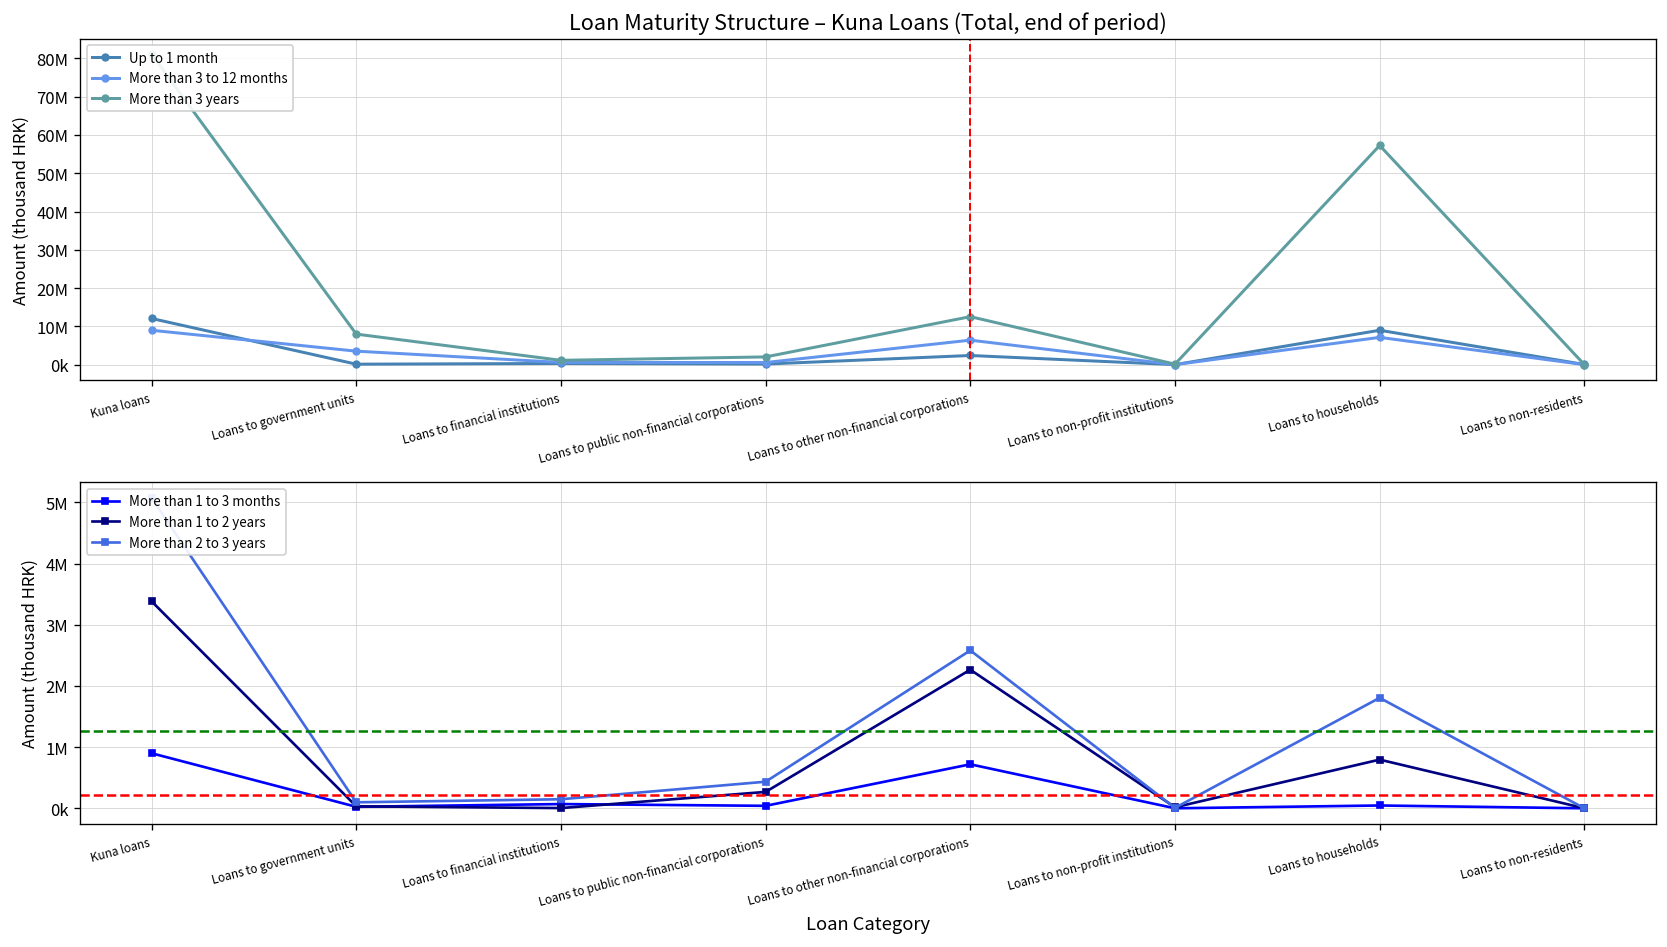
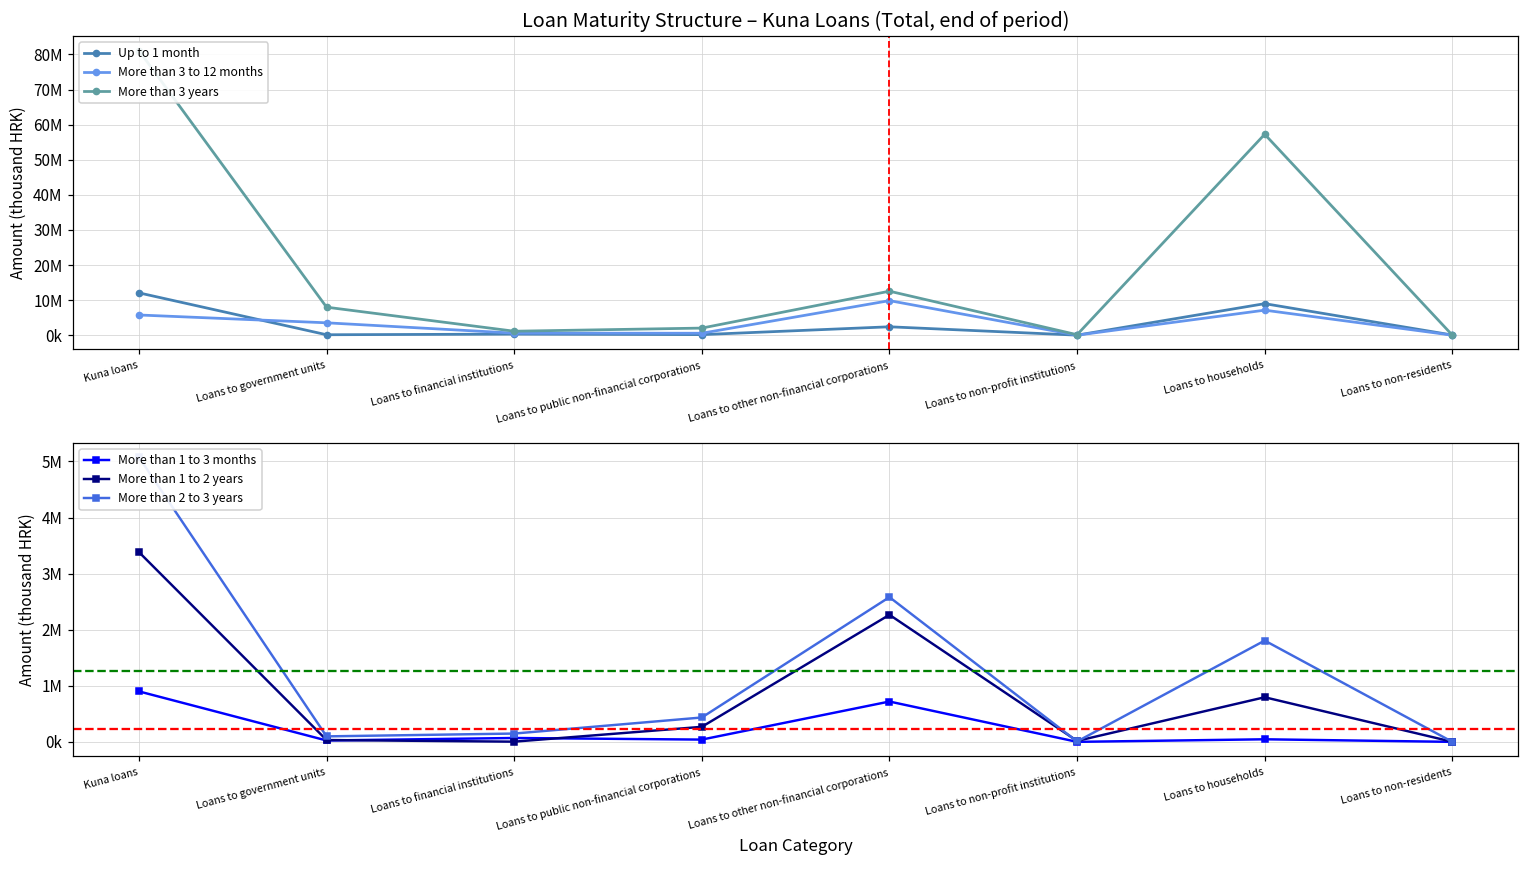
Loan Maturity Structure – Kuna Loans (Total, end of period), More than 3 to 12 months, Kuna loans: 9000000 -> 6000000
Loan Maturity Structure – Kuna Loans (Total, end of period), More than 3 to 12 months, Loans to other non-financial corporations: 6000000 -> 10000000
